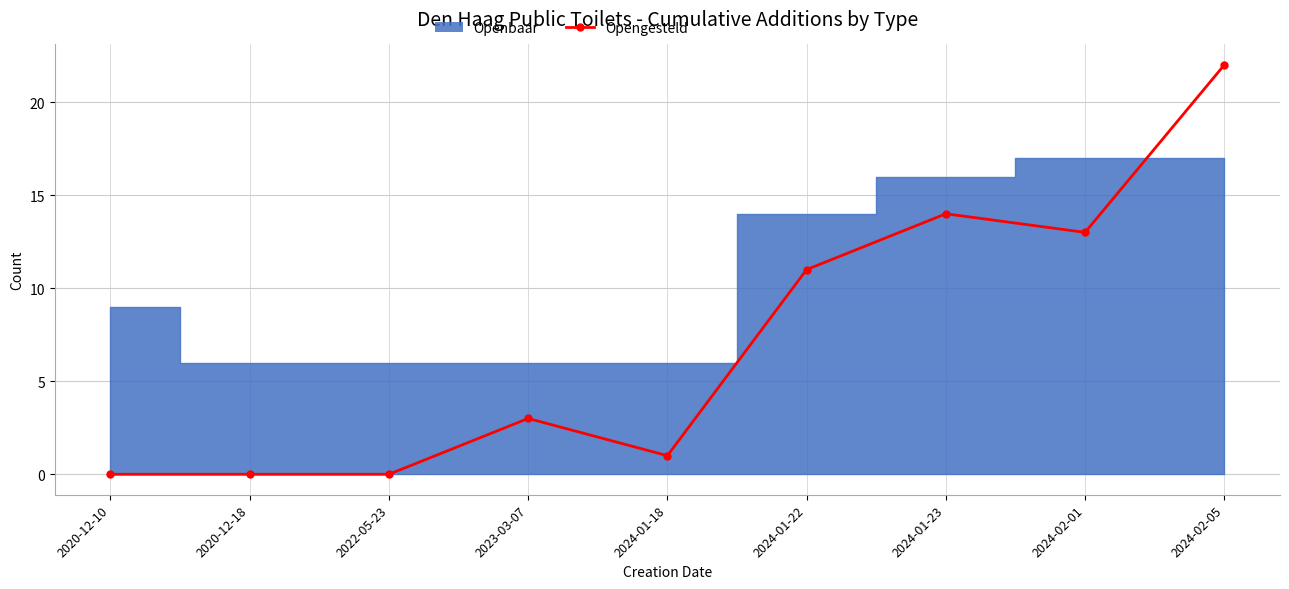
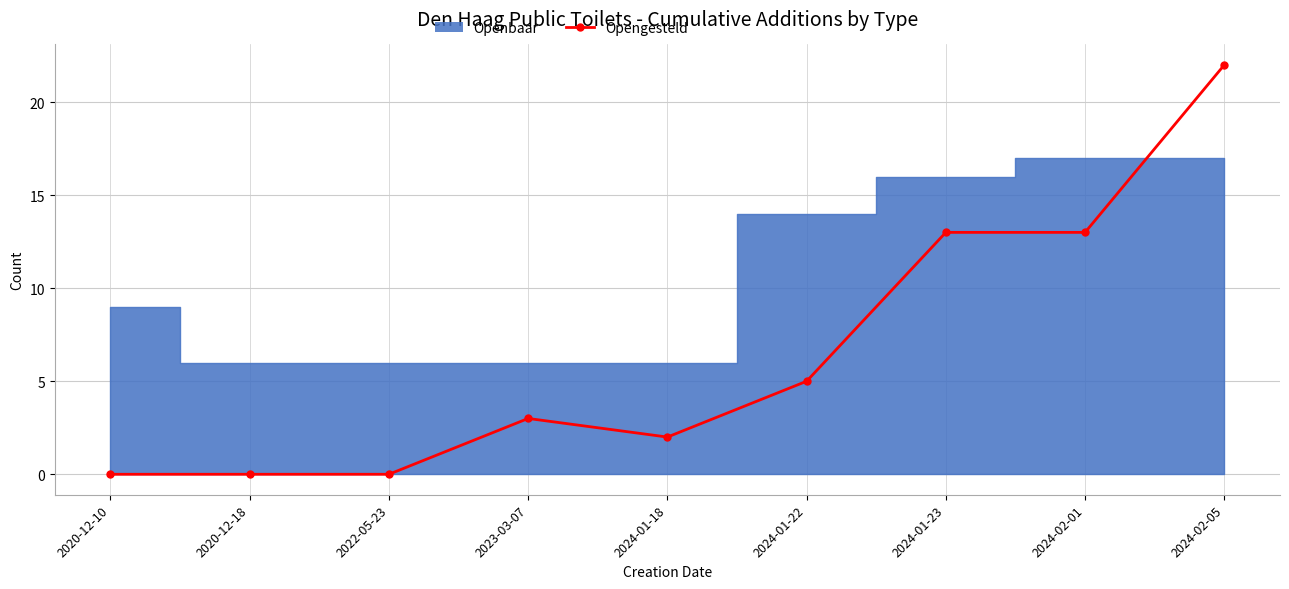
Opengesteld, 2024-01-18: 1 -> 2
Opengesteld, 2024-01-22: 11 -> 5
Opengesteld, 2024-01-23: 14 -> 13
